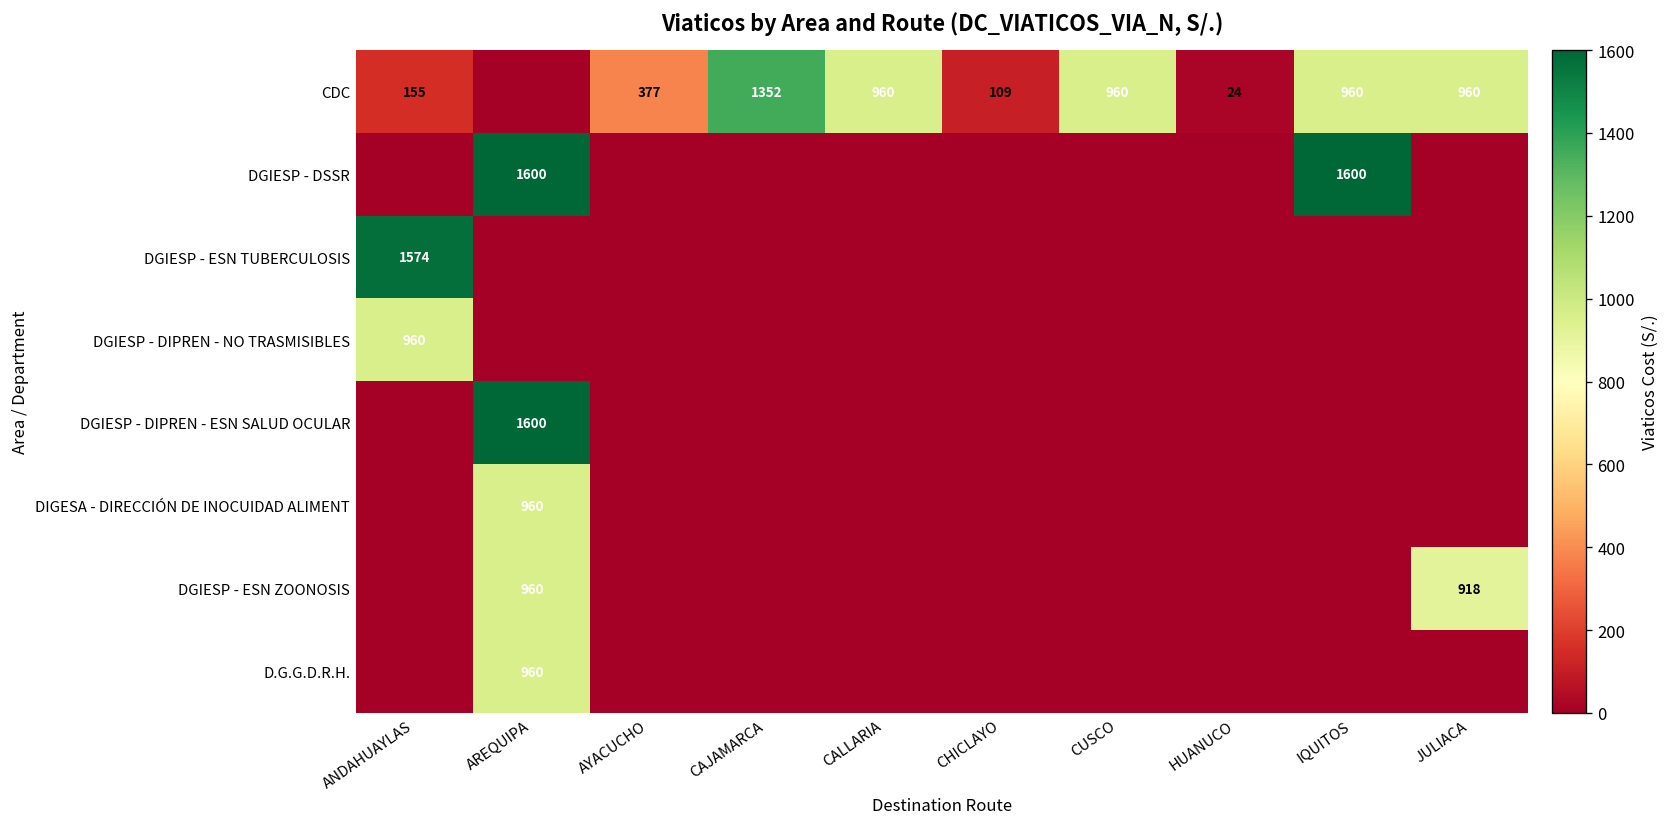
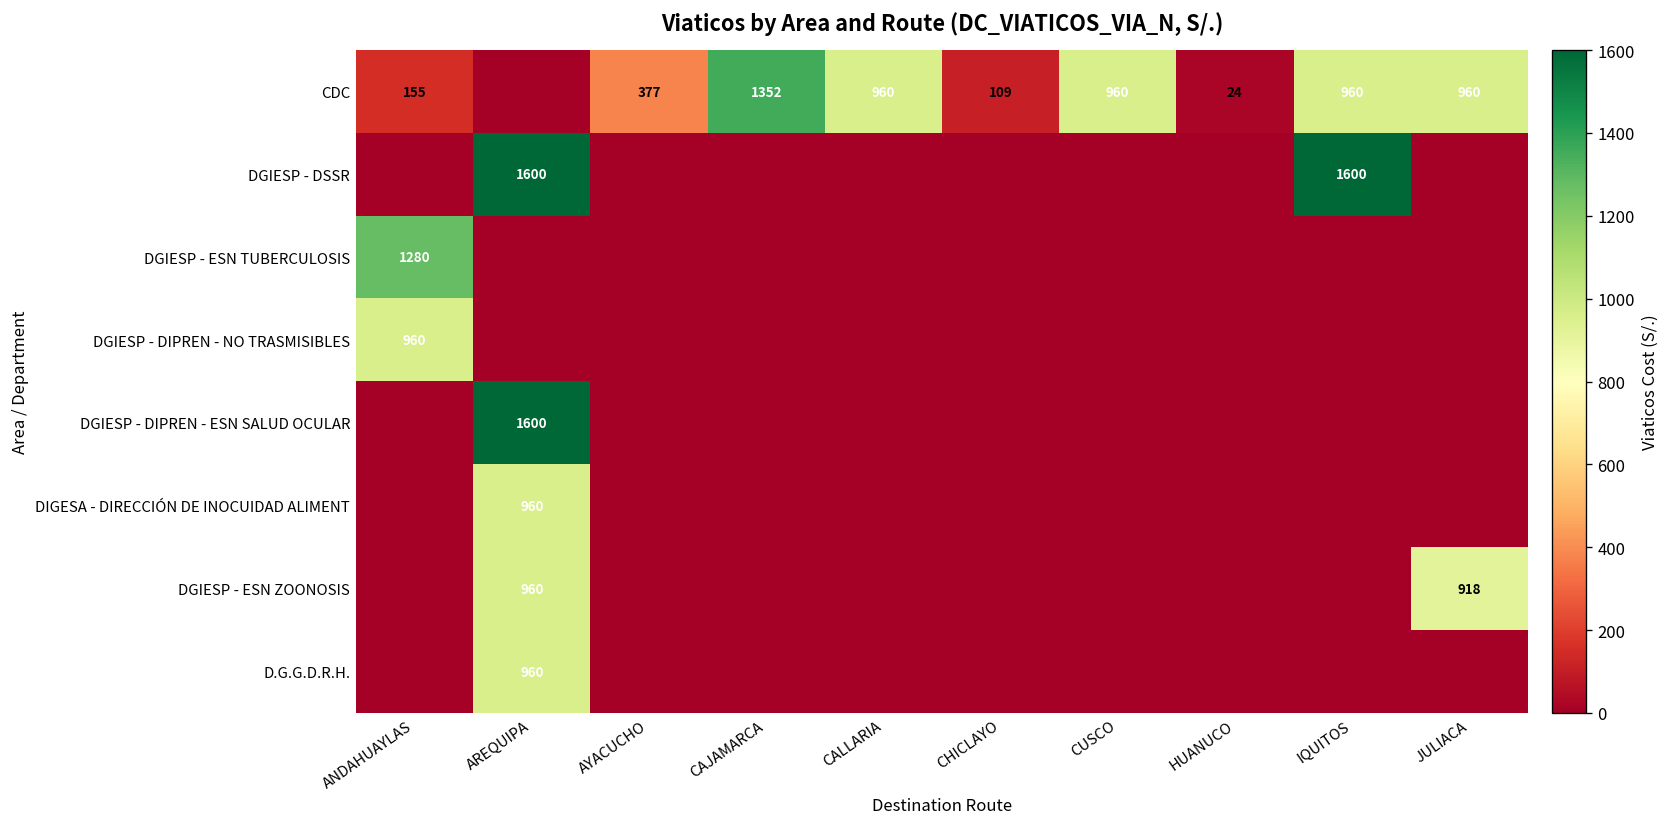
DGIESP - ESN TUBERCULOSIS, ANDAHUAYLAS: 1574 -> 1280
